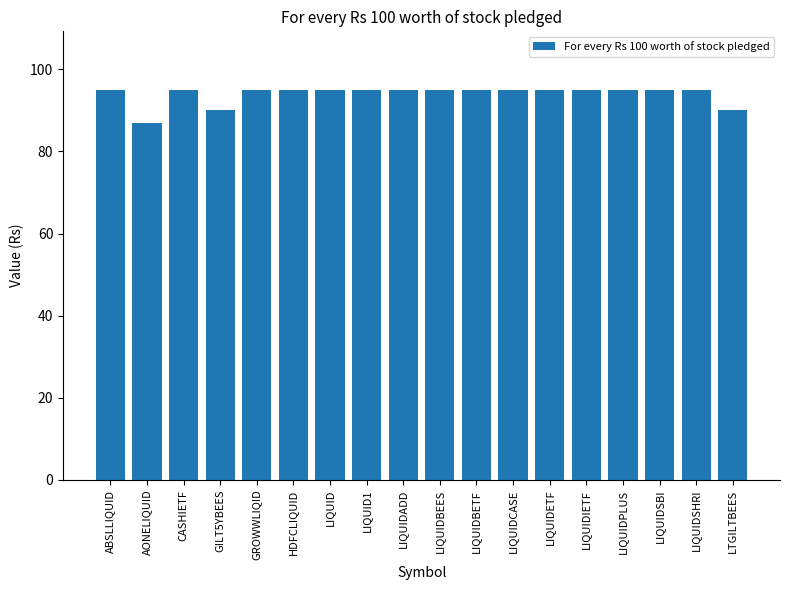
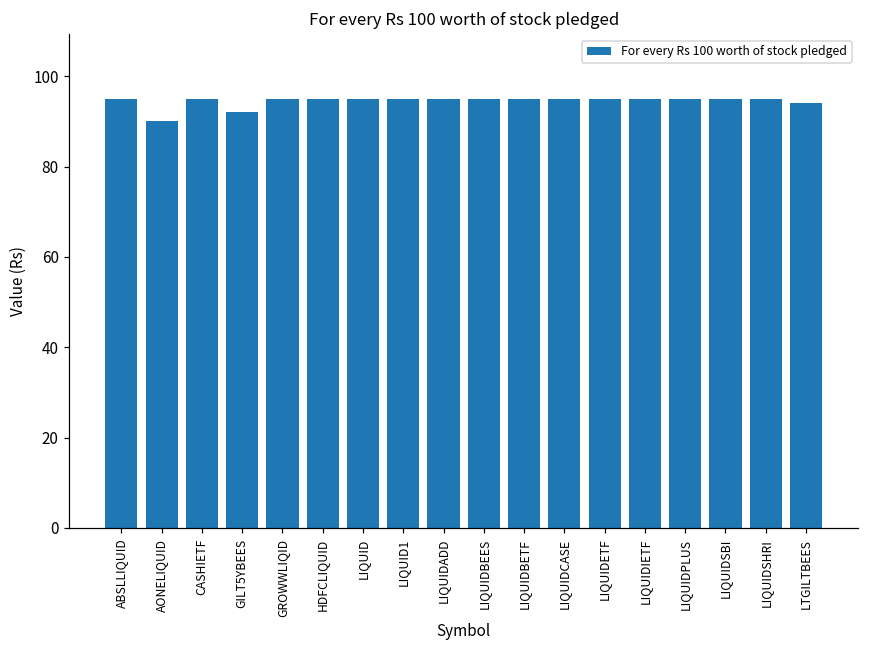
AONELIQUID: 87 -> 90
GILT5YBEES: 90 -> 92
LTGILTBEES: 90 -> 94
